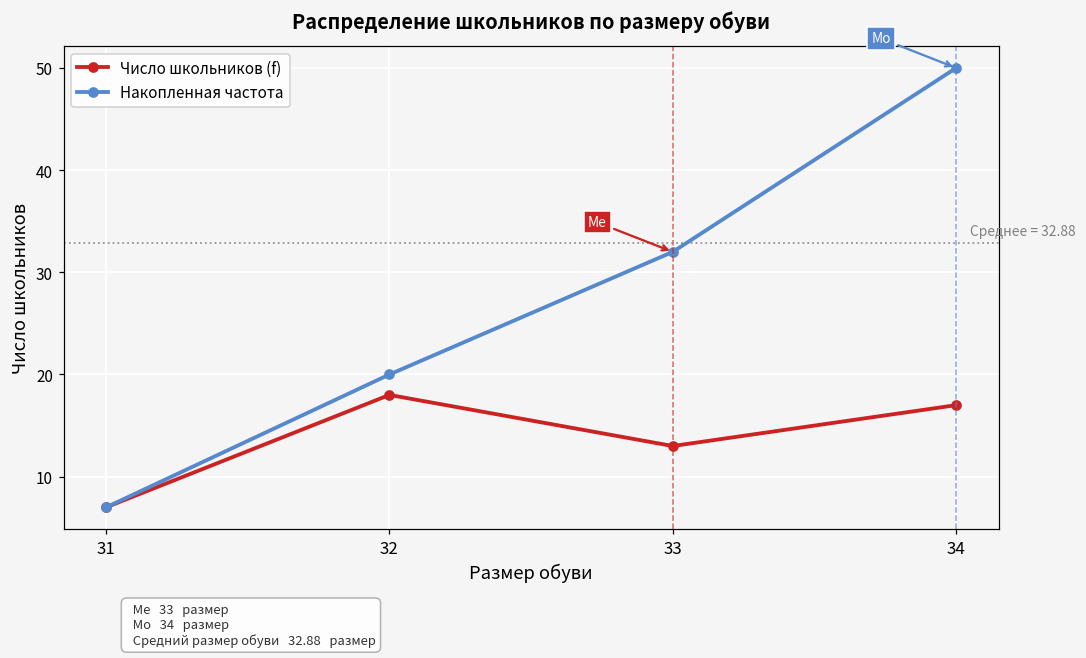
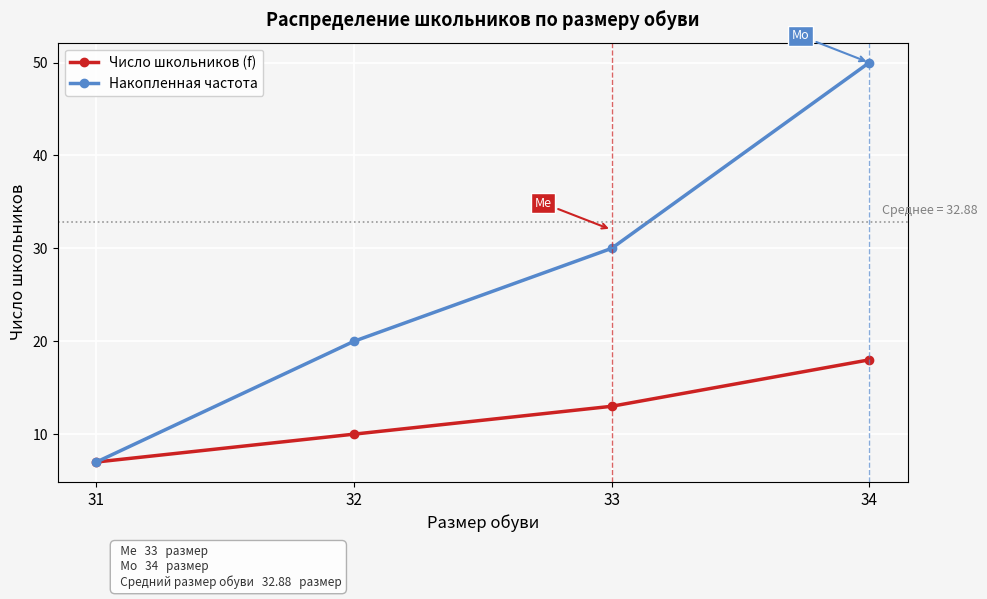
Число школьников (f), 32: 18 -> 10
Накопленная частота, 33: 32 -> 30
Число школьников (f), 34: 17 -> 18
